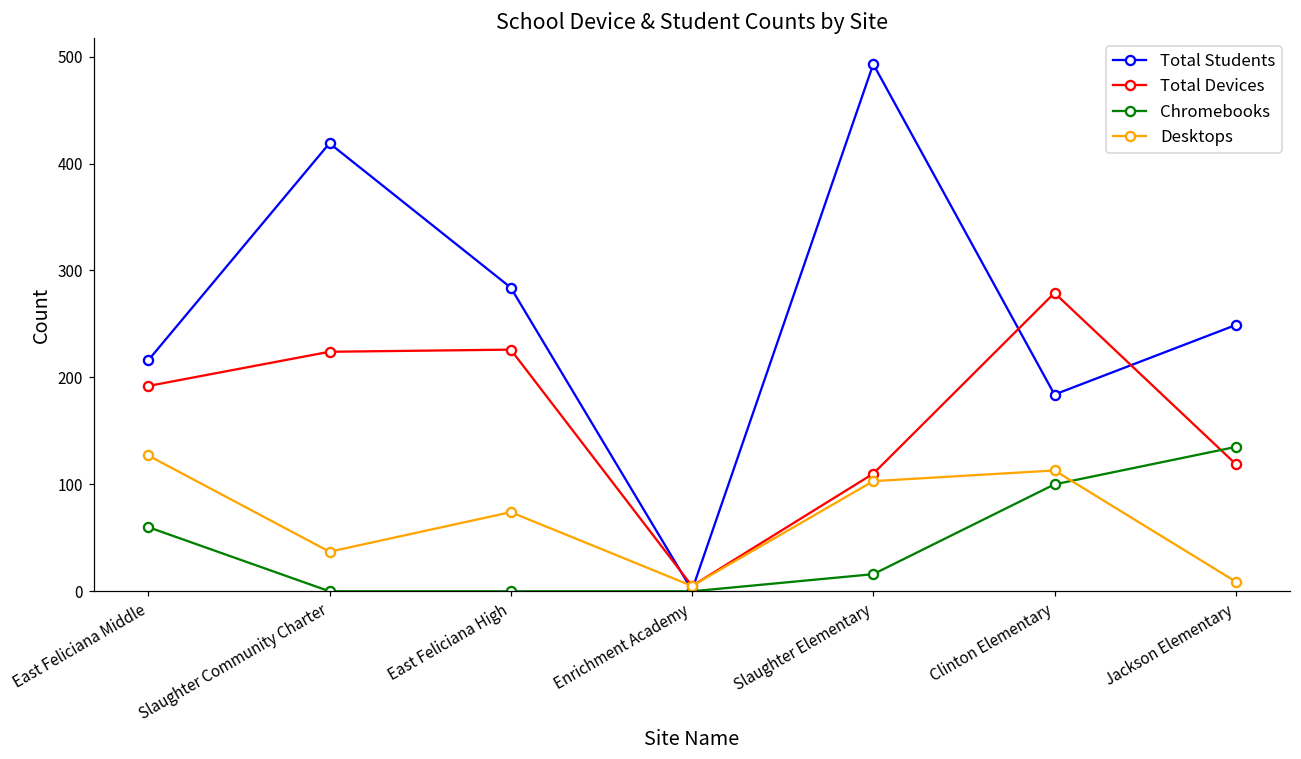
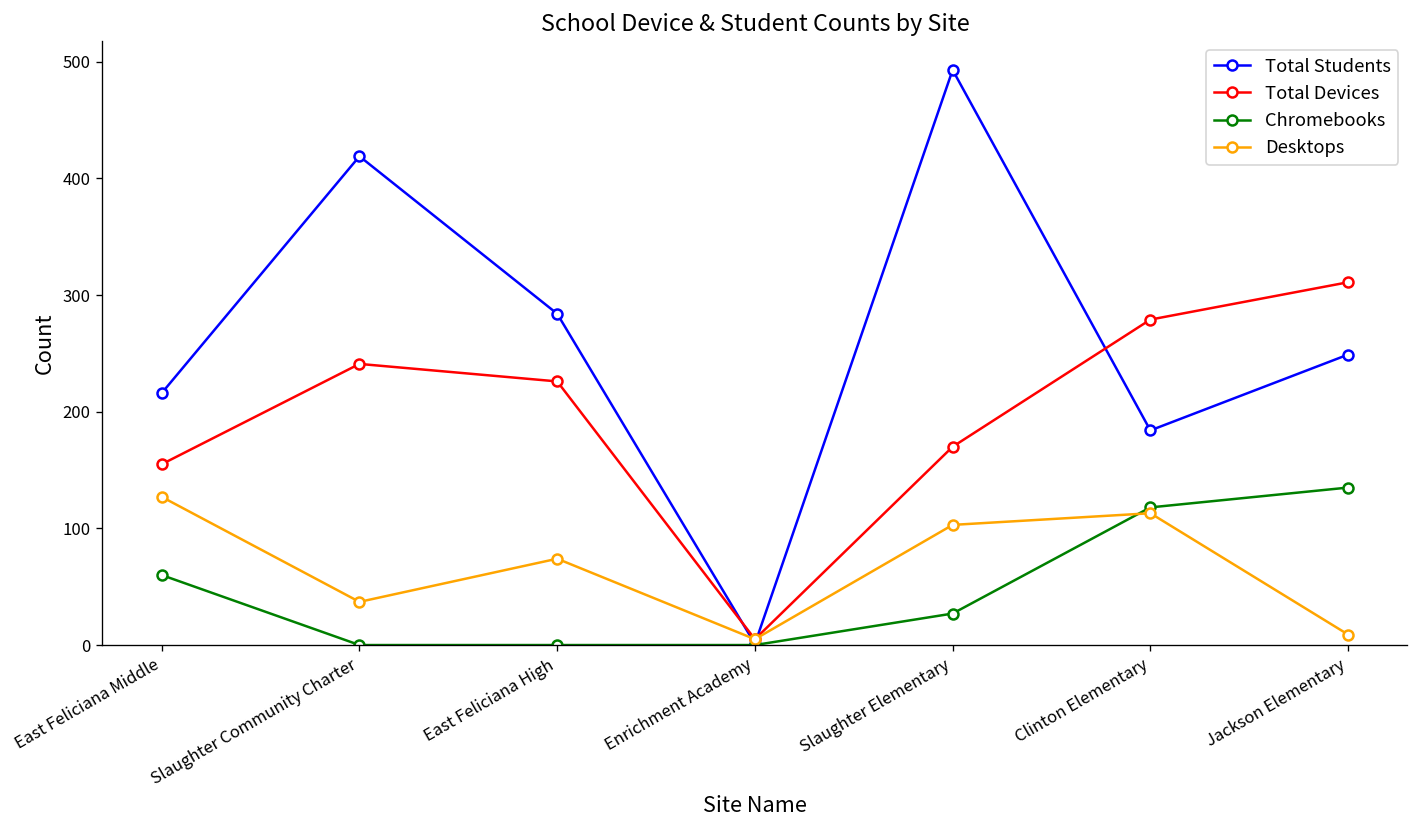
Total Devices, East Feliciana Middle: 190 -> 160
Total Devices, Slaughter Community Charter: 220 -> 240
Total Devices, Slaughter Elementary: 110 -> 170
Chromebooks, Slaughter Elementary: 20 -> 30
Chromebooks, Clinton Elementary: 100 -> 120
Total Devices, Jackson Elementary: 120 -> 310
